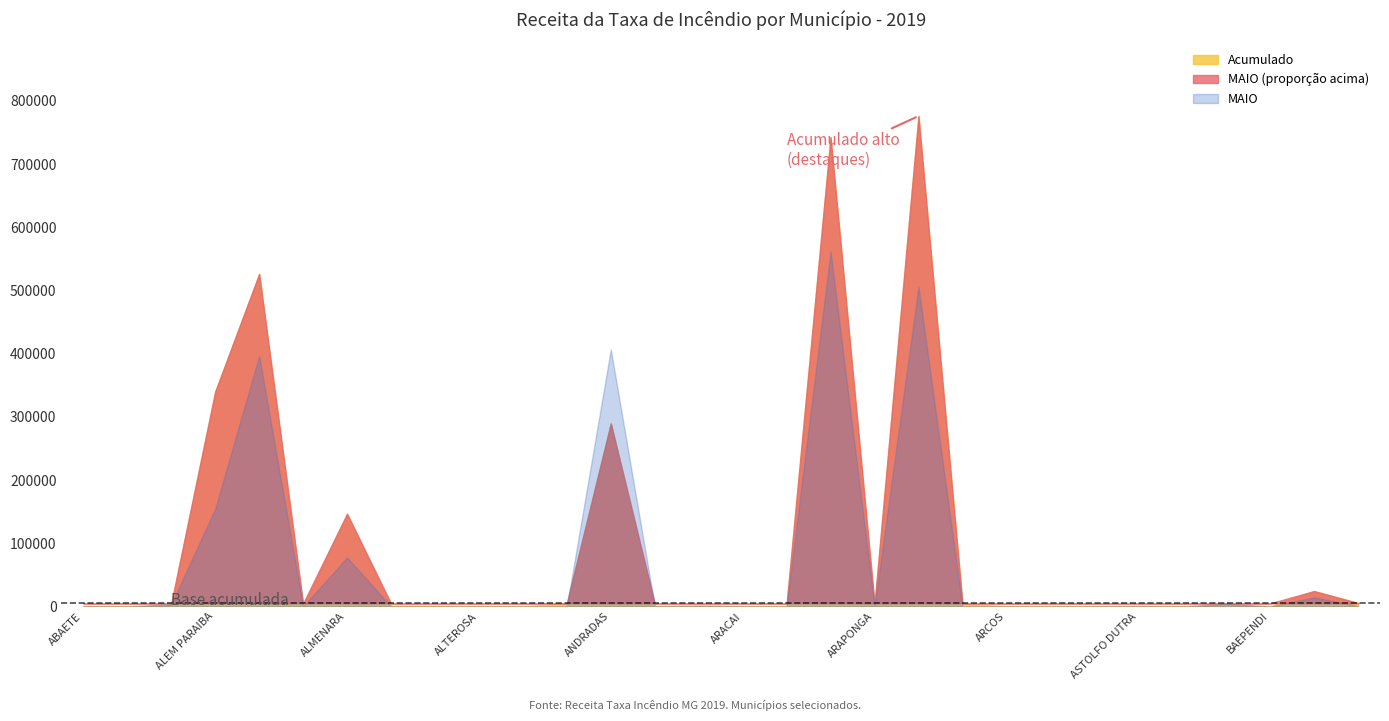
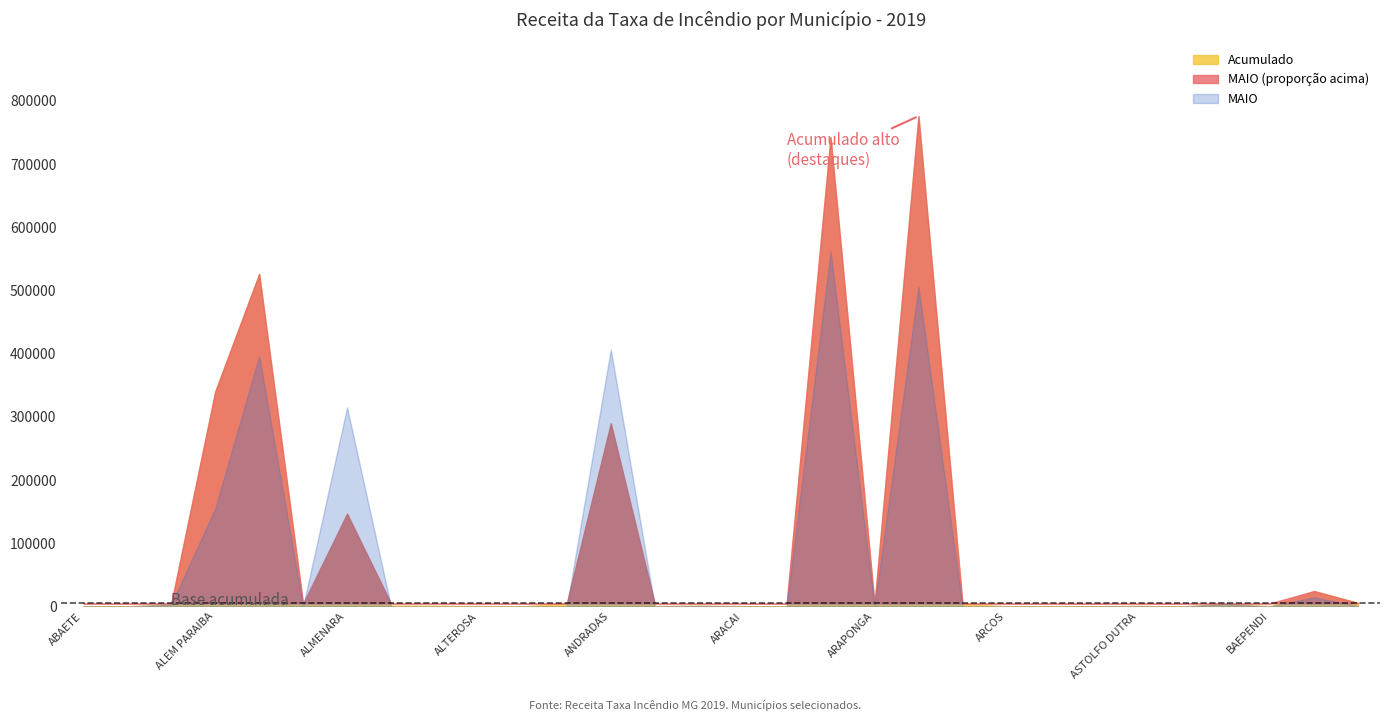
MAIO, ALMENARA: 80000 -> 310000
